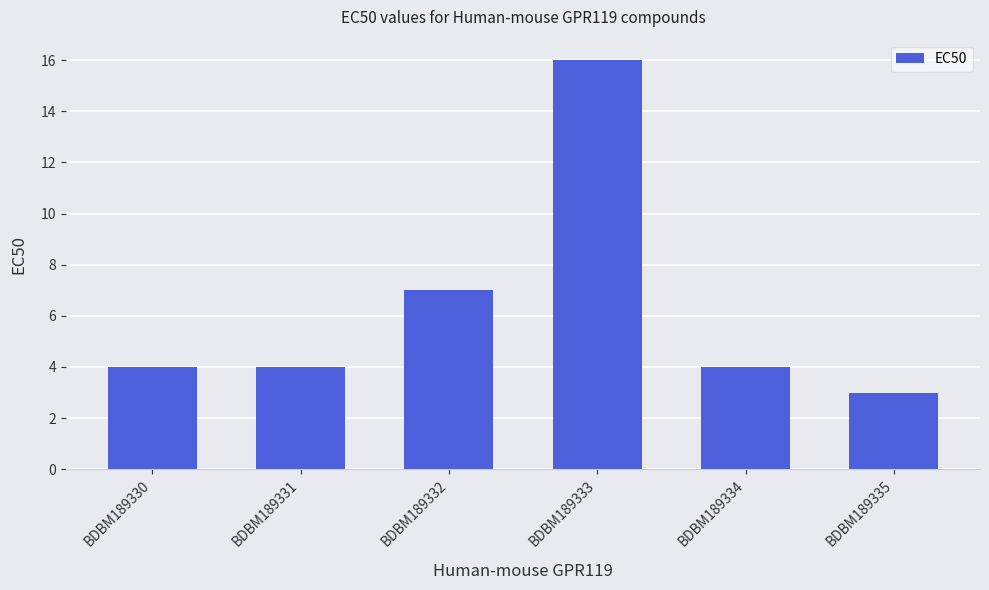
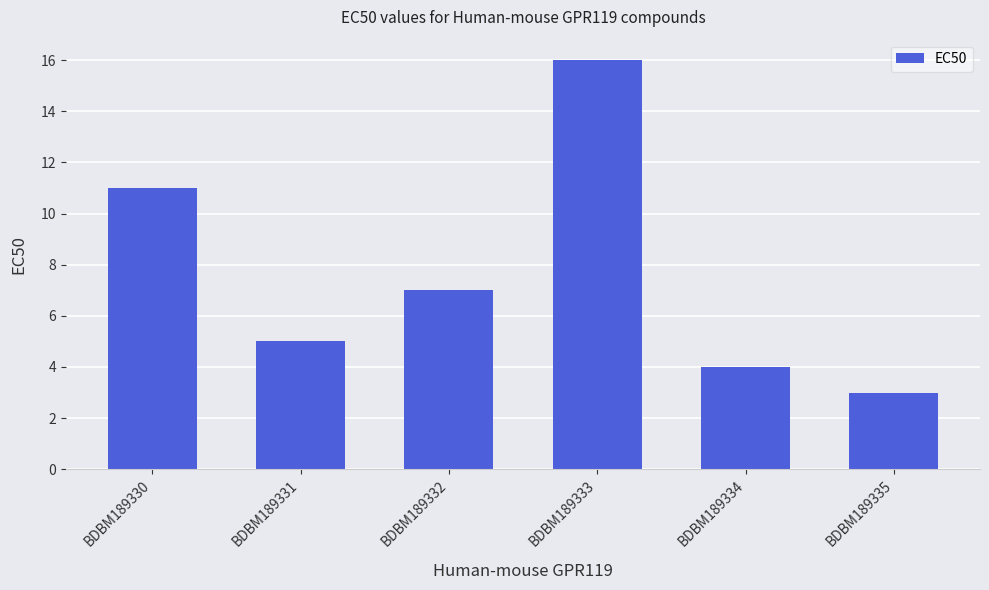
BDBM189330: 4 -> 11
BDBM189331: 4 -> 5
